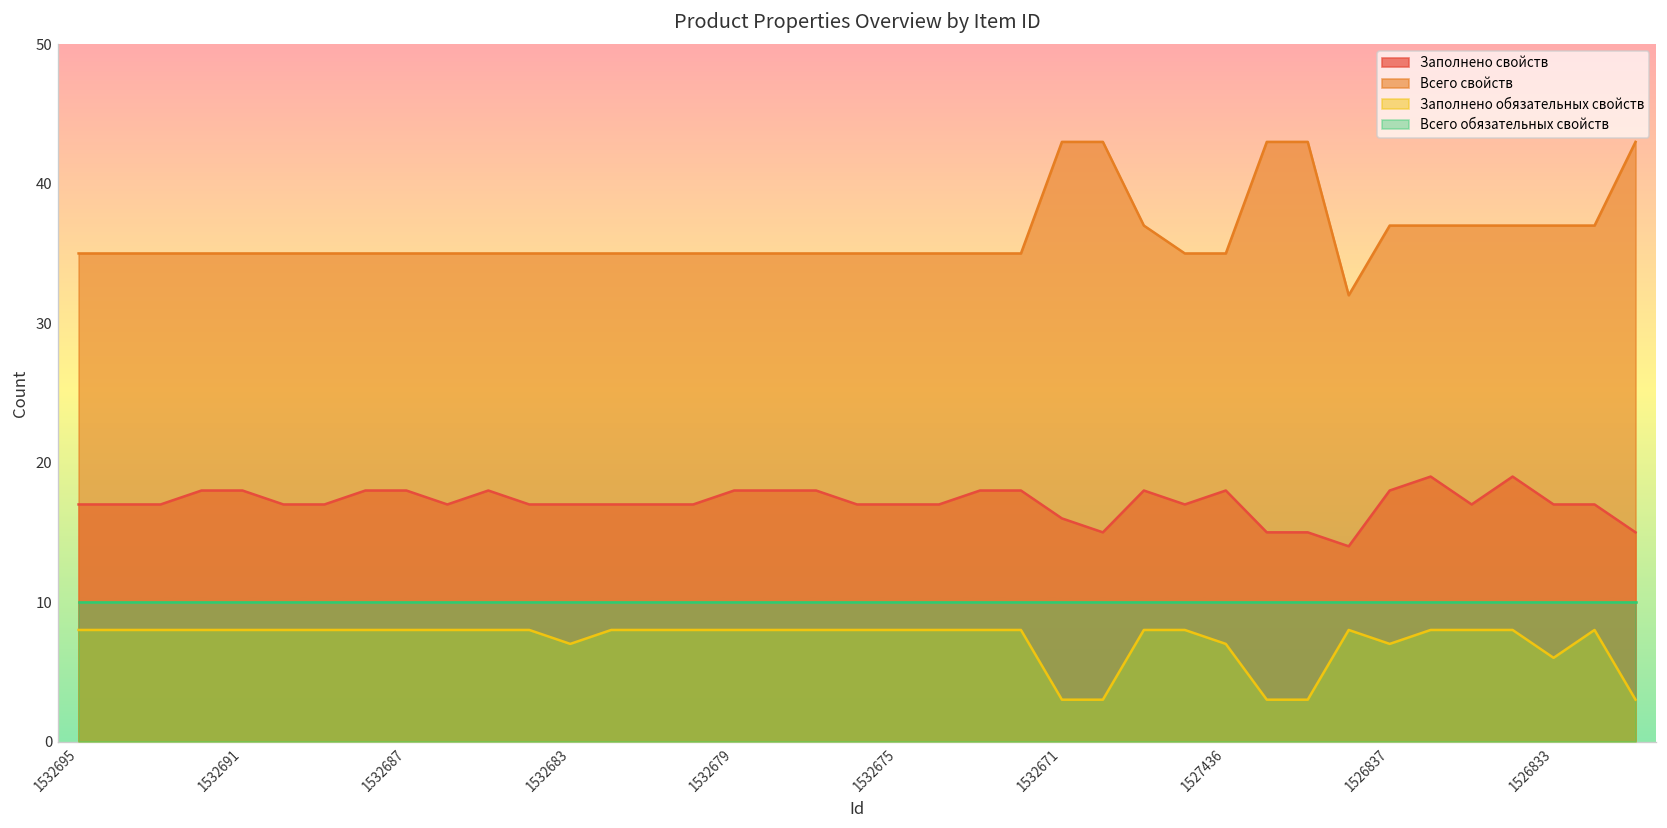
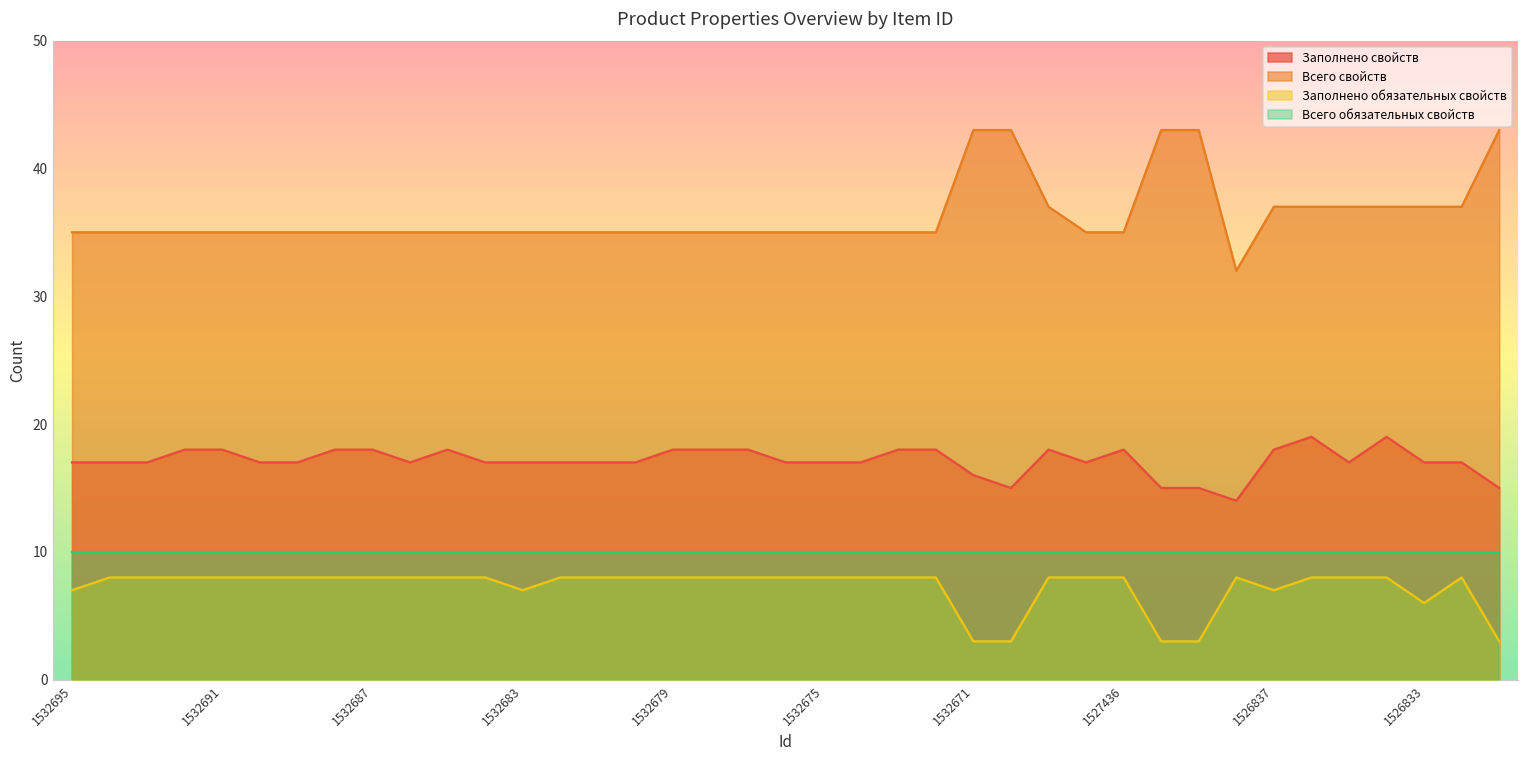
Заполнено обязательных свойств, 1532695: 8 -> 7
Заполнено обязательных свойств, 1527436: 7 -> 8
